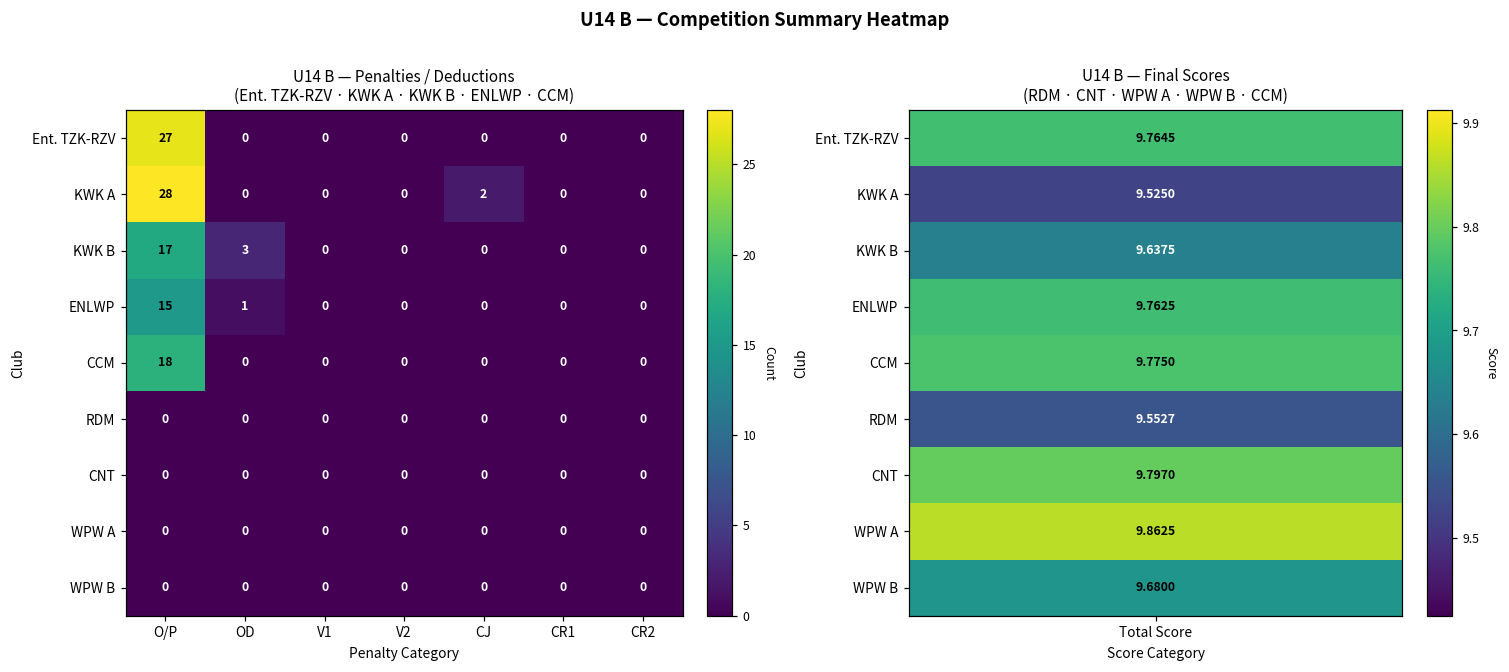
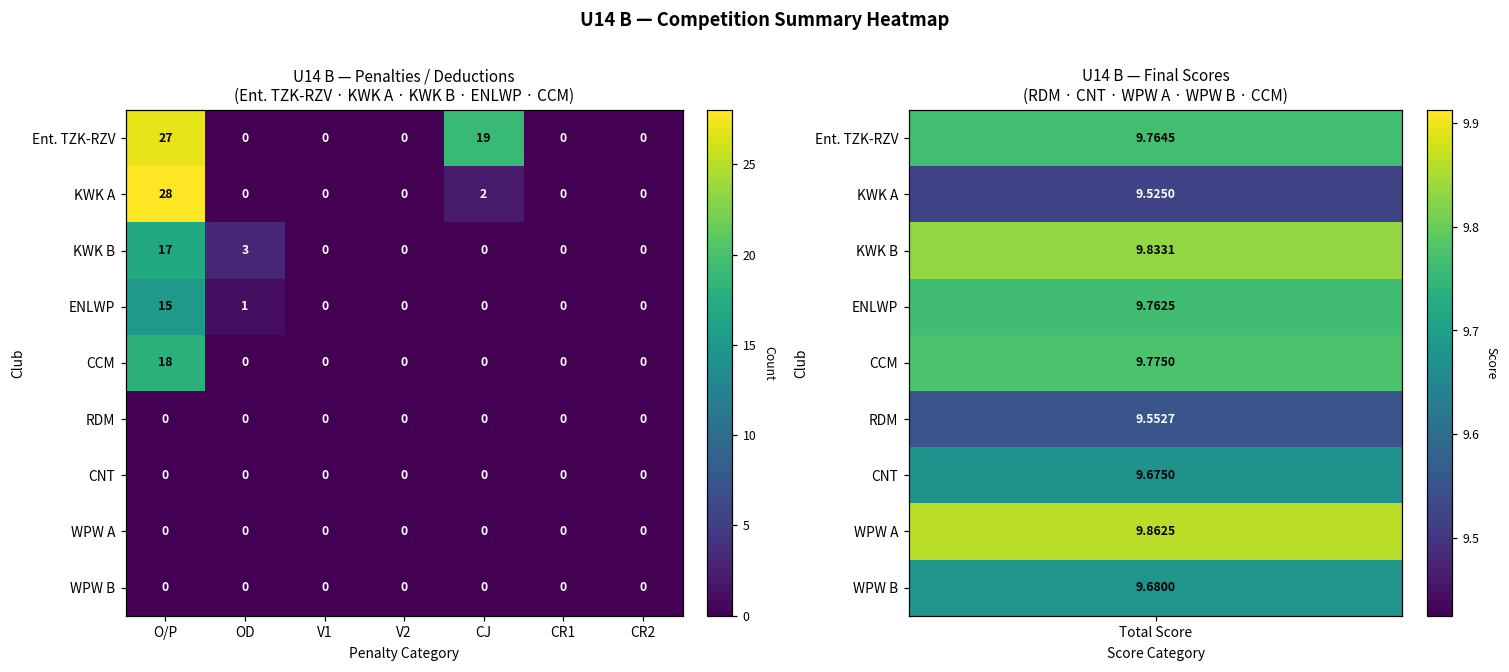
U14 B — Penalties / Deductions (Ent. TZK-RZV · KWK A · KWK B · ENLWP · CCM), Ent. TZK-RZV, CJ: 0 -> 19
U14 B — Final Scores (RDM · CNT · WPW A · WPW B · CCM), KWK B, Total Score: 9.6375 -> 9.8331
U14 B — Final Scores (RDM · CNT · WPW A · WPW B · CCM), CNT, Total Score: 9.7970 -> 9.6750
